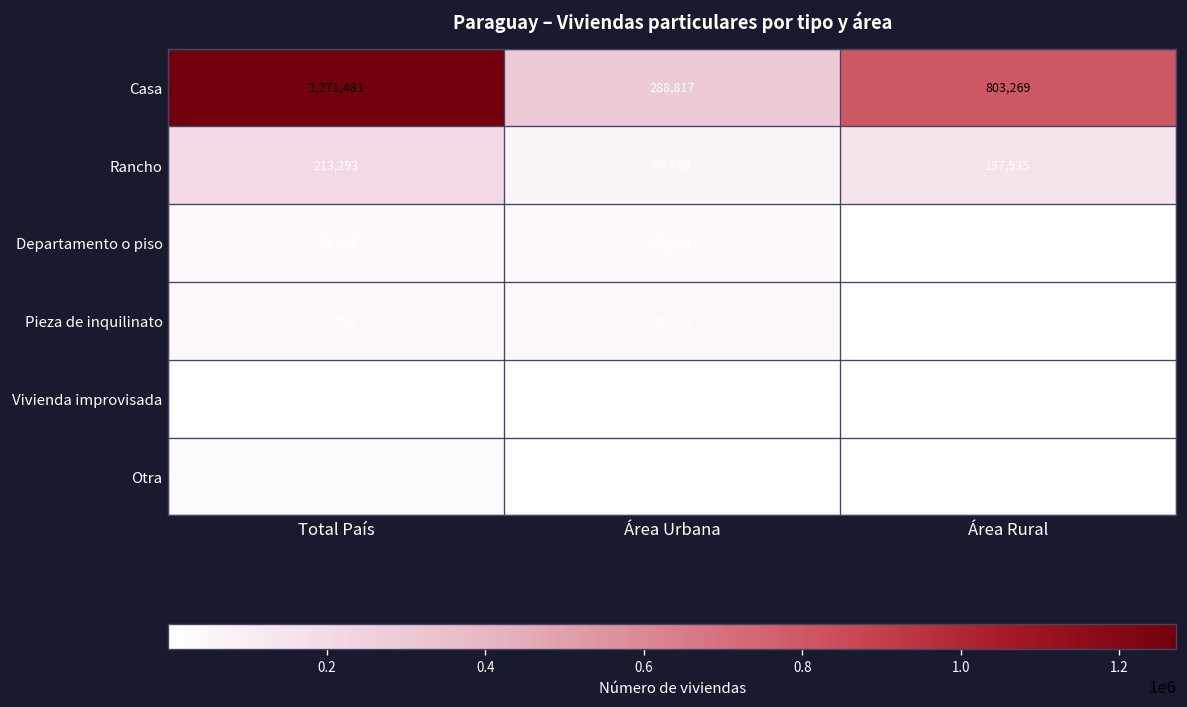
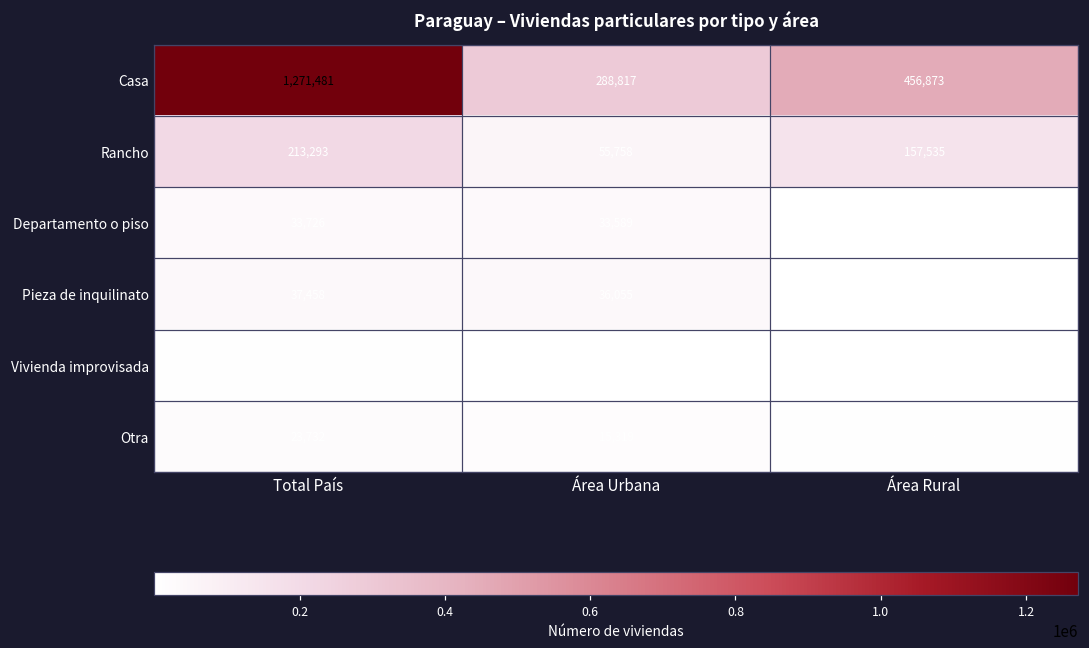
Casa, Área Rural: 803,269 -> 456,873
